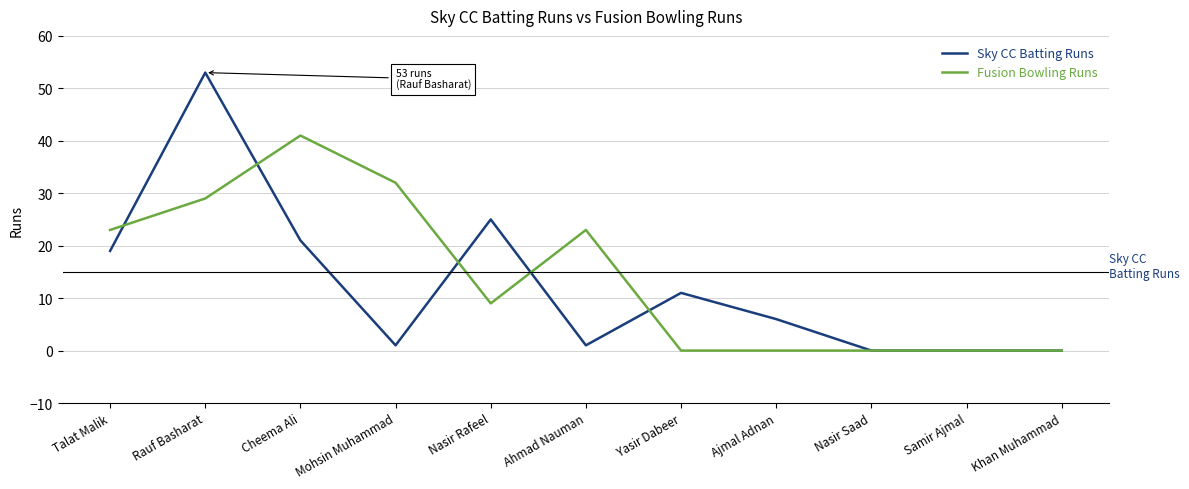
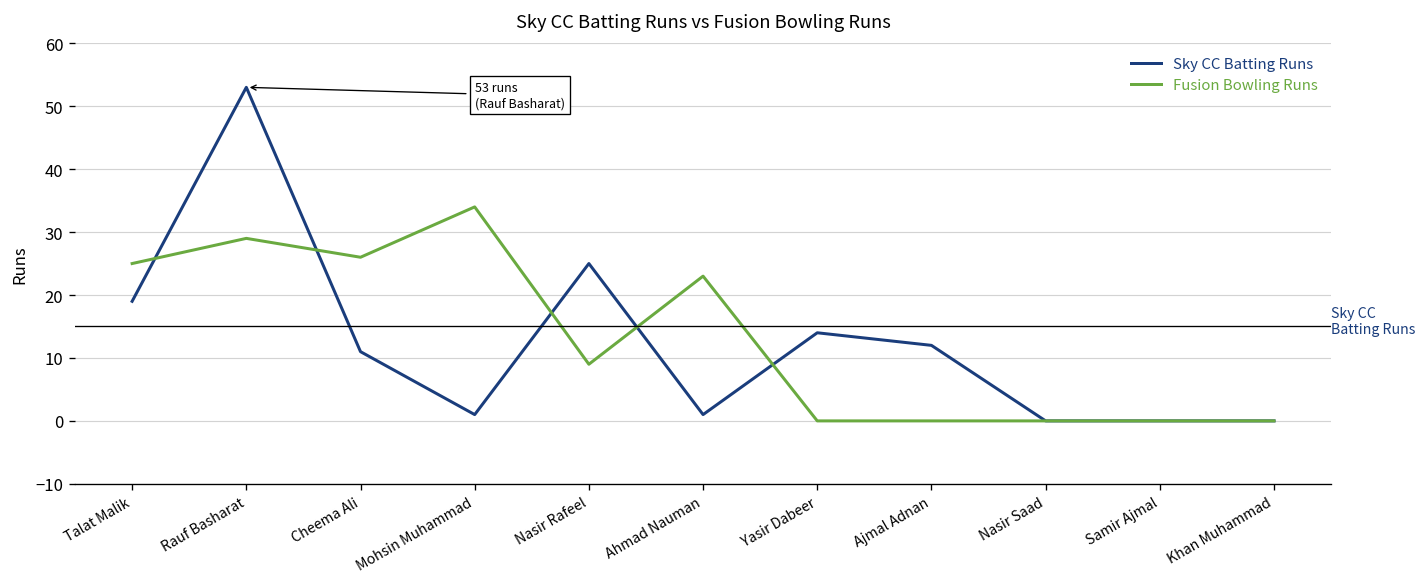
Fusion Bowling Runs, Talat Malik: 23 -> 25
Sky CC Batting Runs, Cheema Ali: 21 -> 11
Fusion Bowling Runs, Cheema Ali: 41 -> 26
Fusion Bowling Runs, Mohsin Muhammad: 32 -> 34
Sky CC Batting Runs, Yasir Dabeer: 11 -> 14
Sky CC Batting Runs, Ajmal Adnan: 6 -> 12
